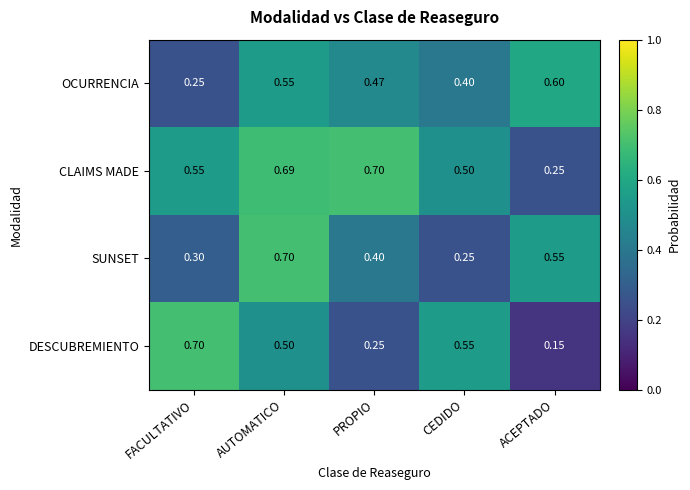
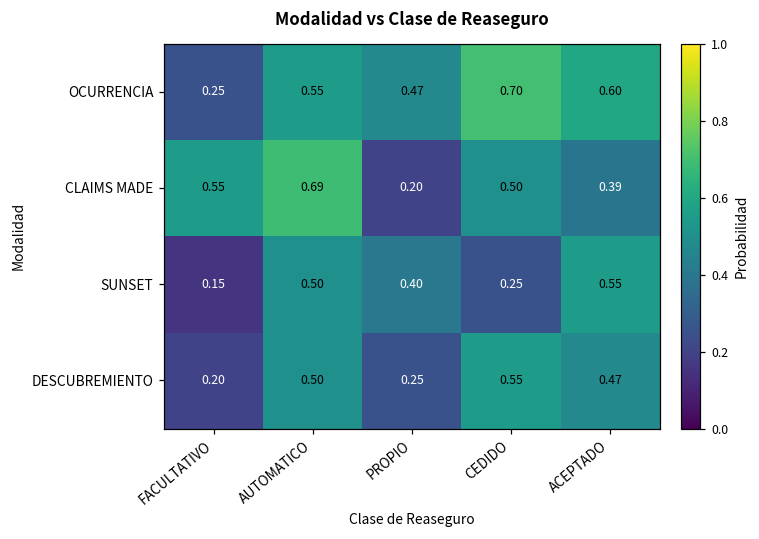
OCURRENCIA, CEDIDO: 0.40 -> 0.70
CLAIMS MADE, PROPIO: 0.70 -> 0.20
CLAIMS MADE, ACEPTADO: 0.25 -> 0.39
SUNSET, FACULTATIVO: 0.30 -> 0.15
SUNSET, AUTOMATICO: 0.70 -> 0.50
DESCUBREMIENTO, FACULTATIVO: 0.70 -> 0.20
DESCUBREMIENTO, ACEPTADO: 0.15 -> 0.47
